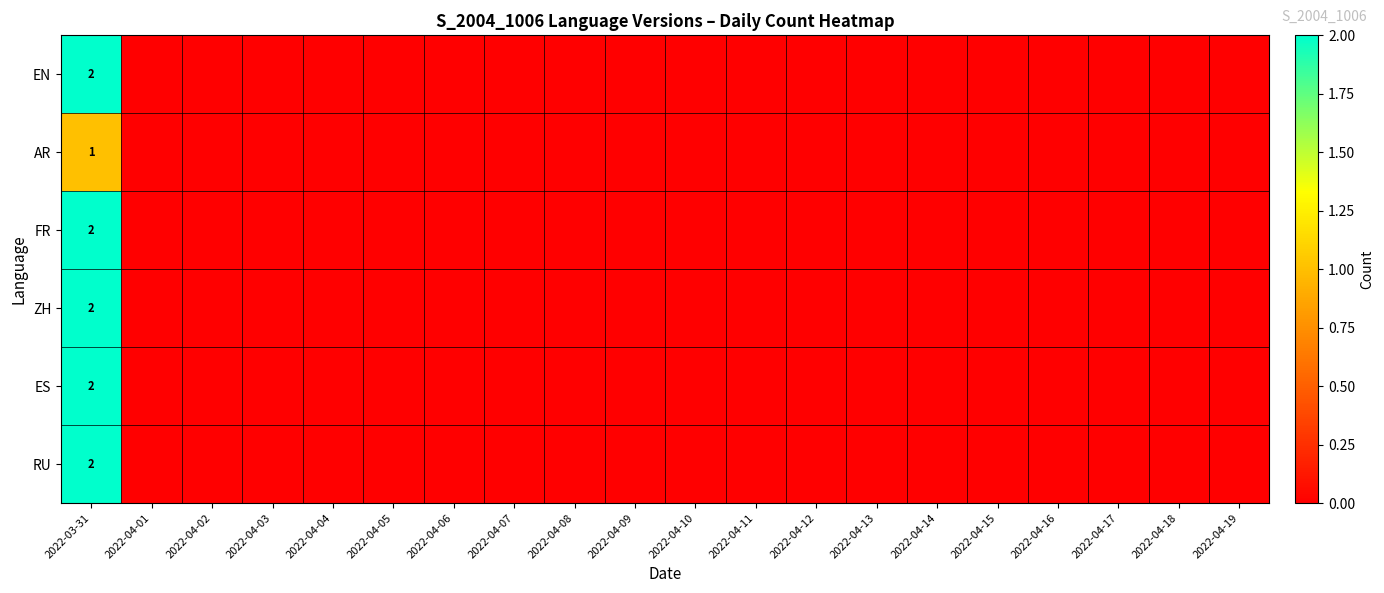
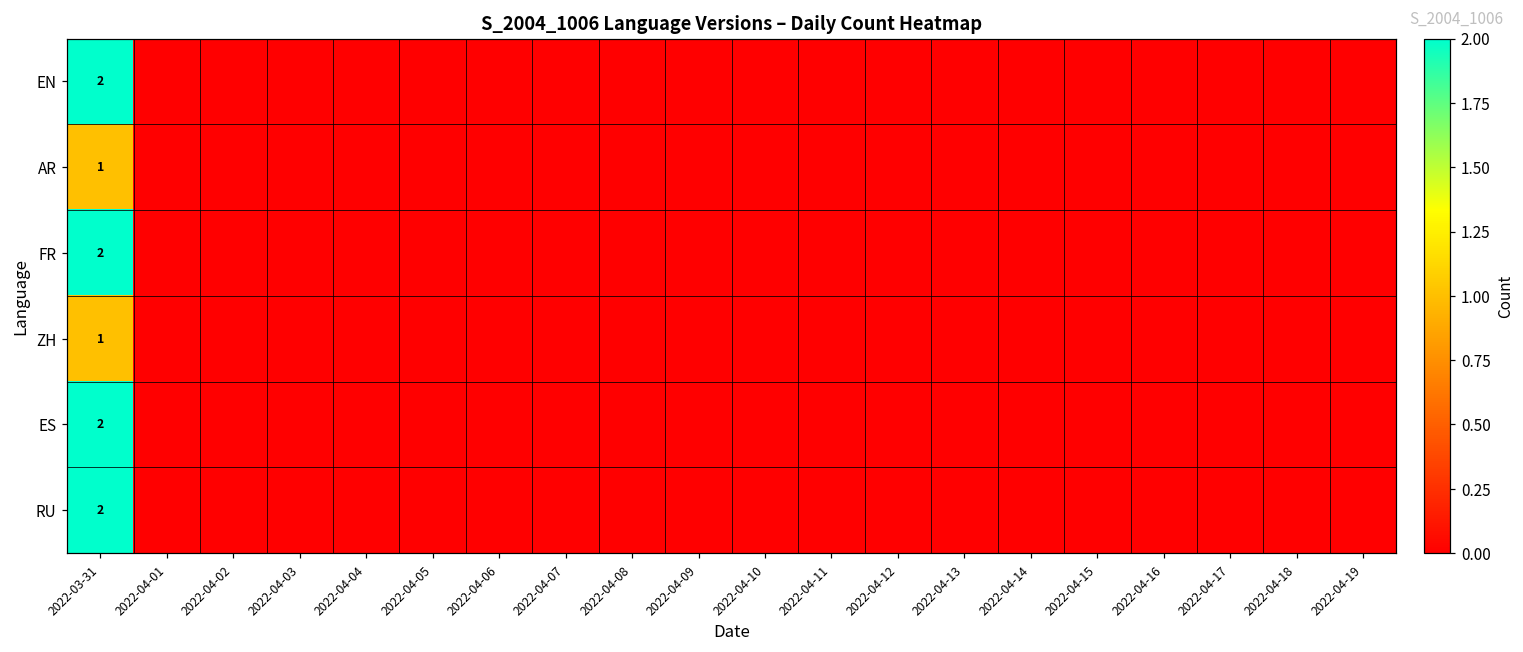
ZH, 2022-03-31: 2 -> 1
